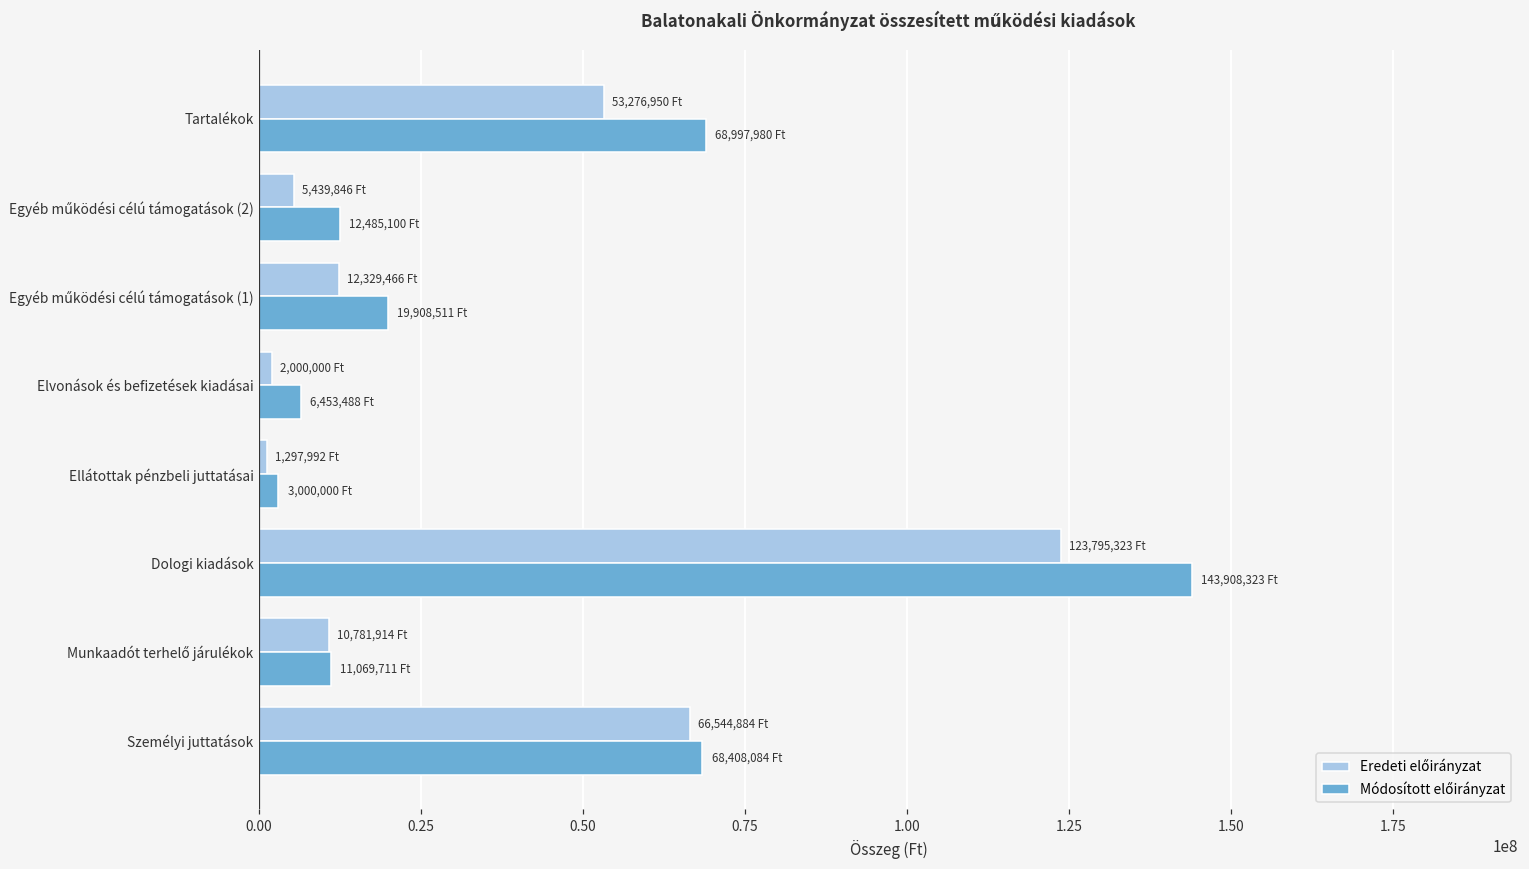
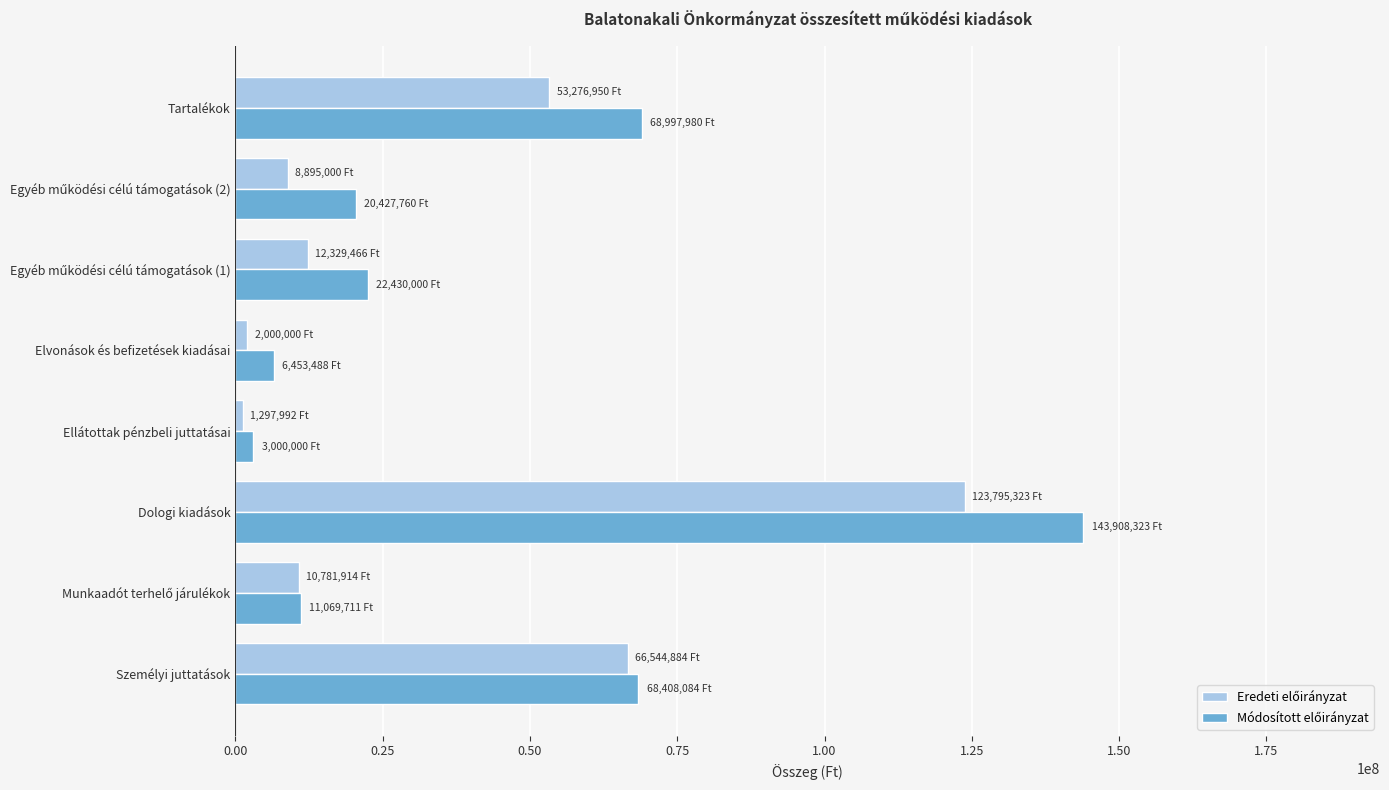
Eredeti előirányzat, Egyéb működési célú támogatások (2): 5,439,846 -> 8,895,000
Módosított előirányzat, Egyéb működési célú támogatások (2): 12,485,100 -> 20,427,760
Módosított előirányzat, Egyéb működési célú támogatások (1): 19,908,511 -> 22,430,000
